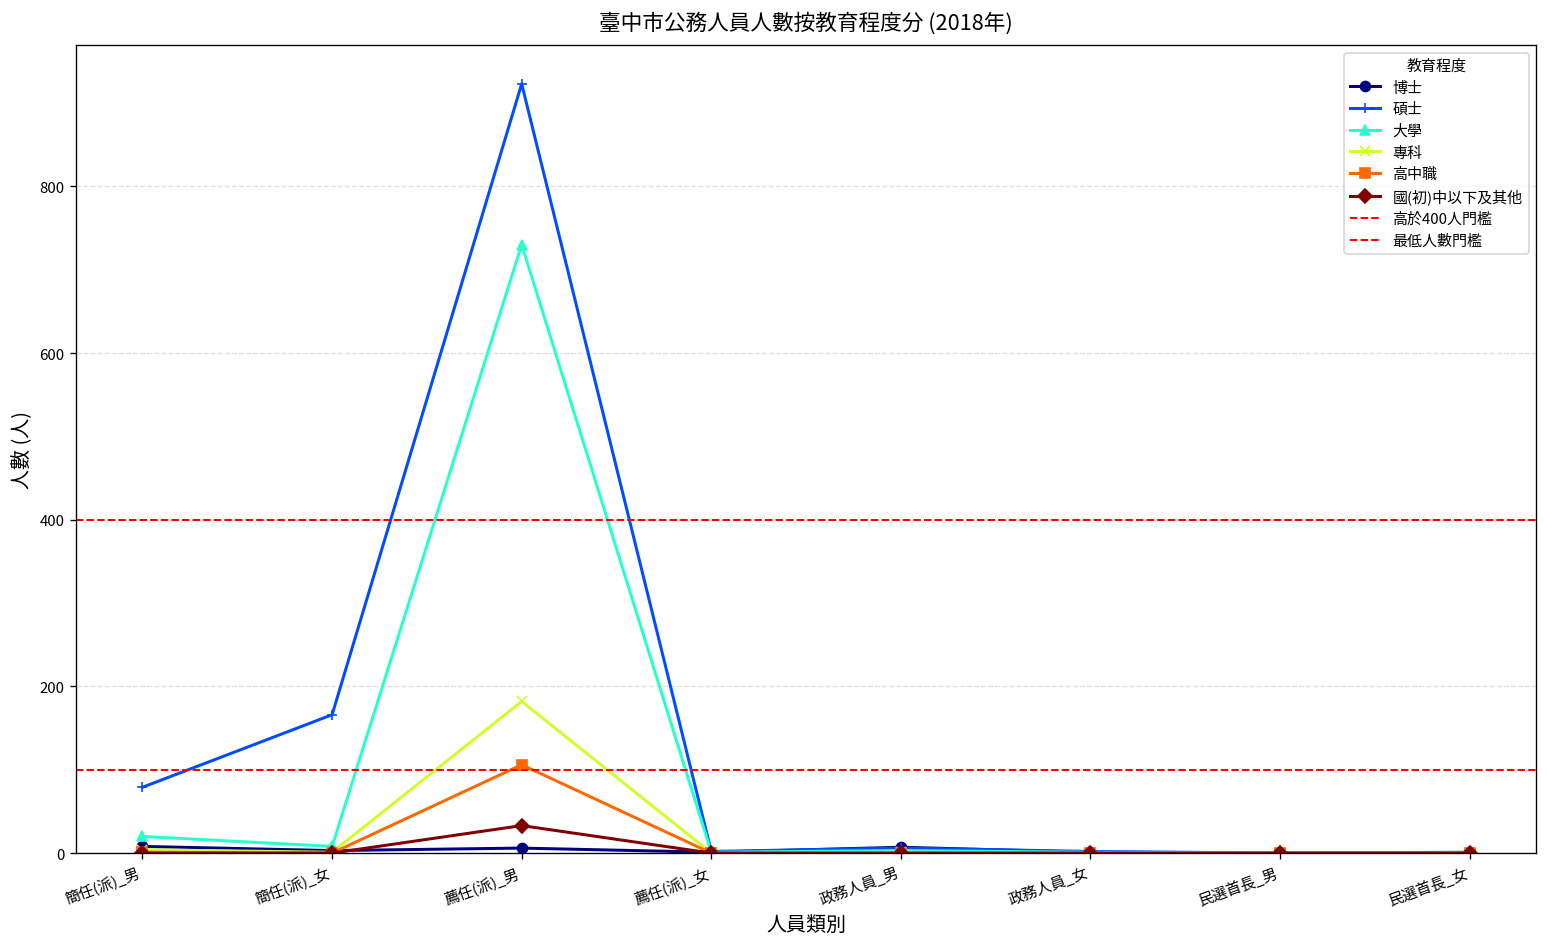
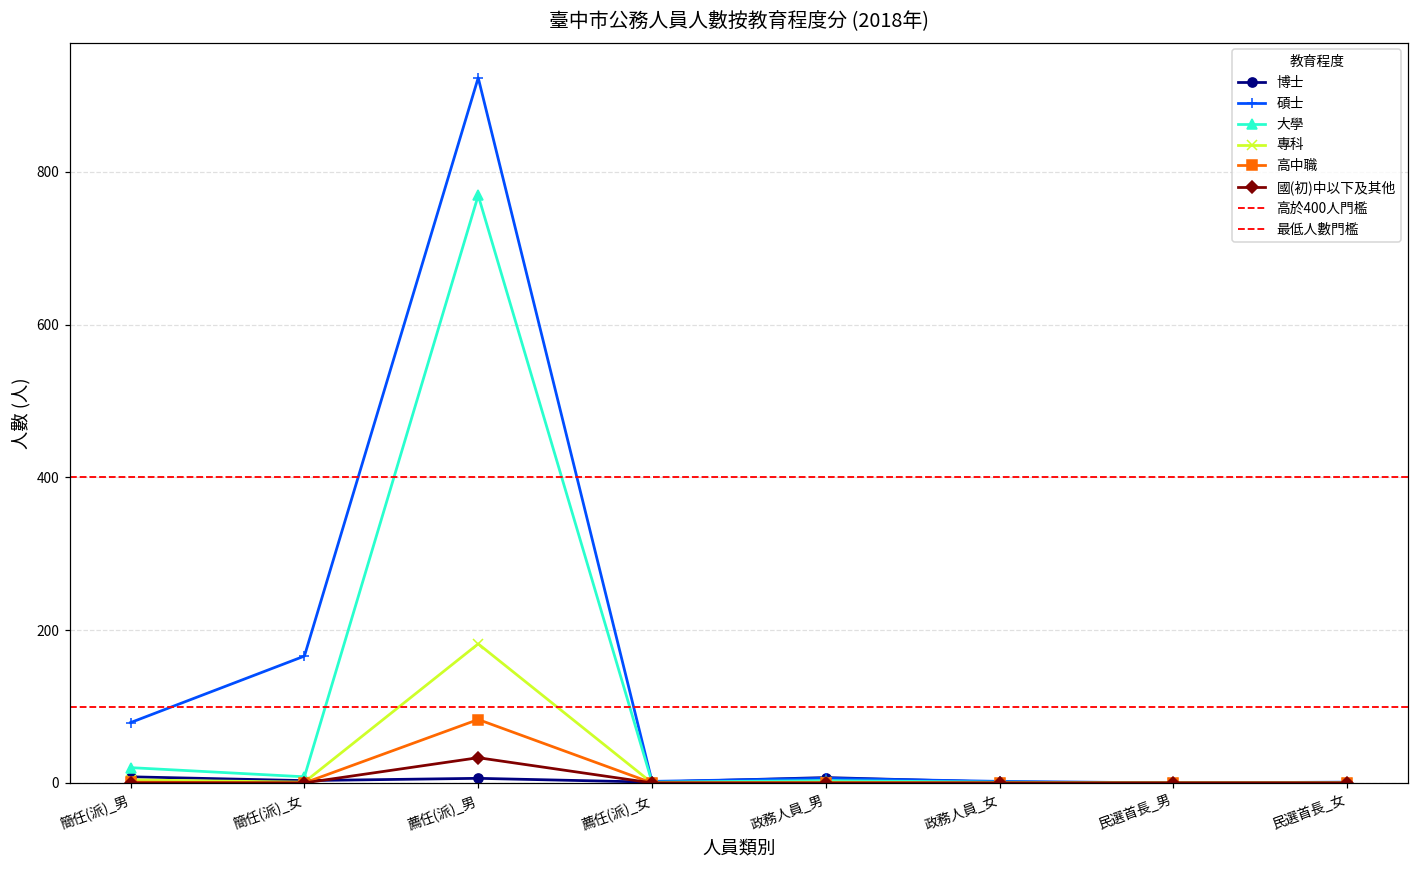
大學, 薦任(派)_男: 730 -> 770
高中職, 薦任(派)_男: 110 -> 80
